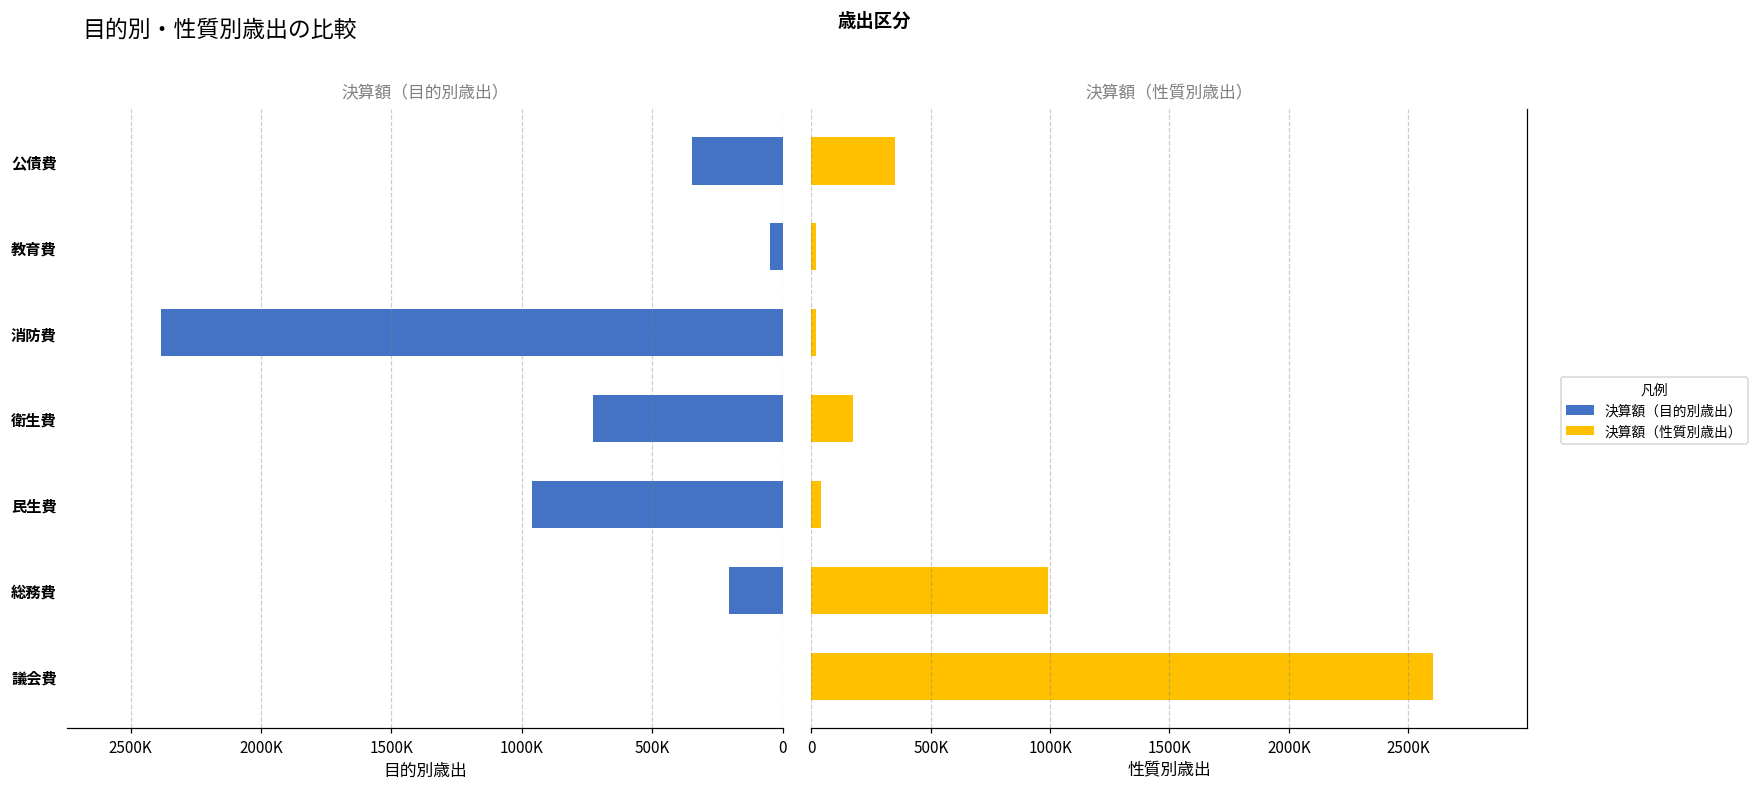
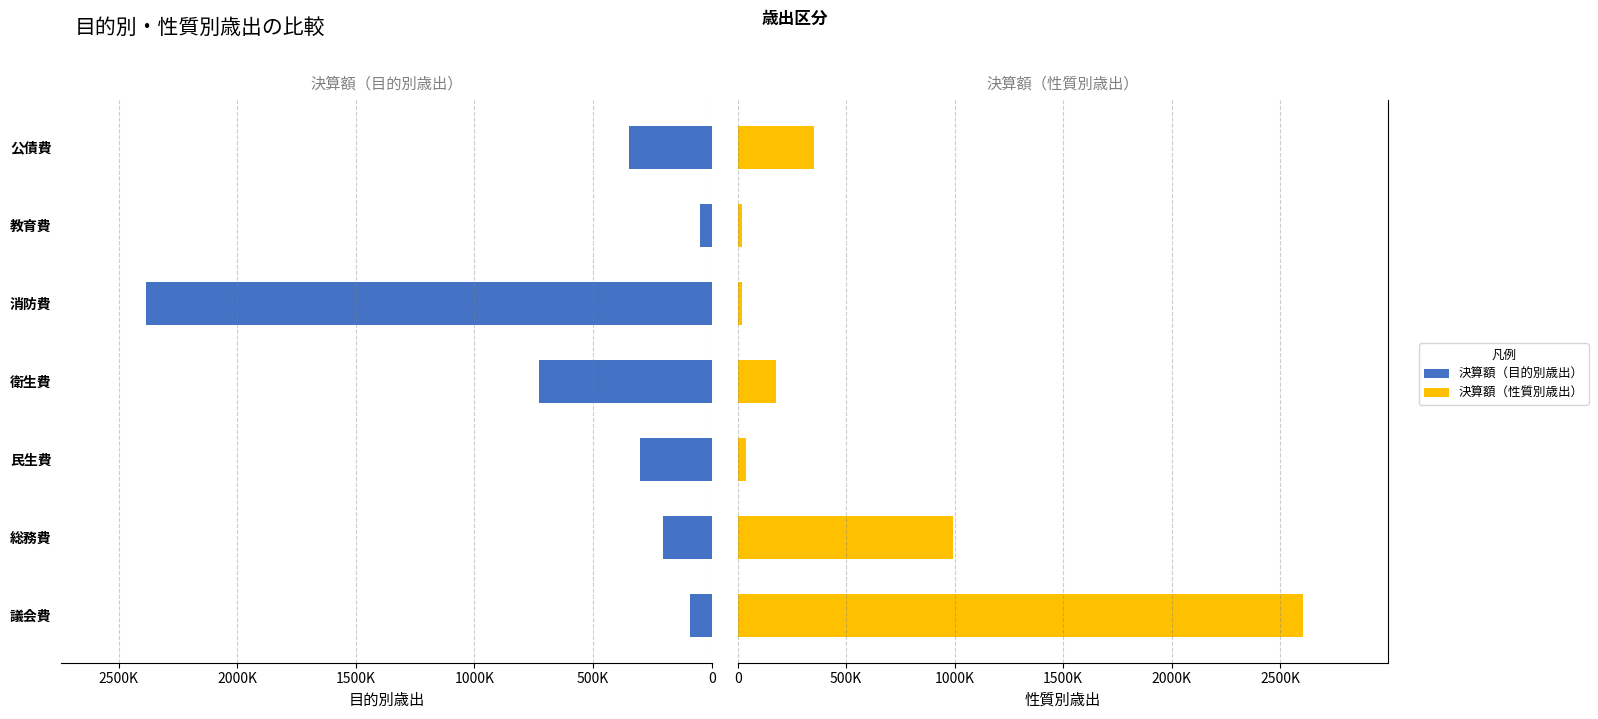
決算額（目的別歳出）, 民生費: 960000 -> 300000
決算額（目的別歳出）, 議会費: 0 -> 90000
